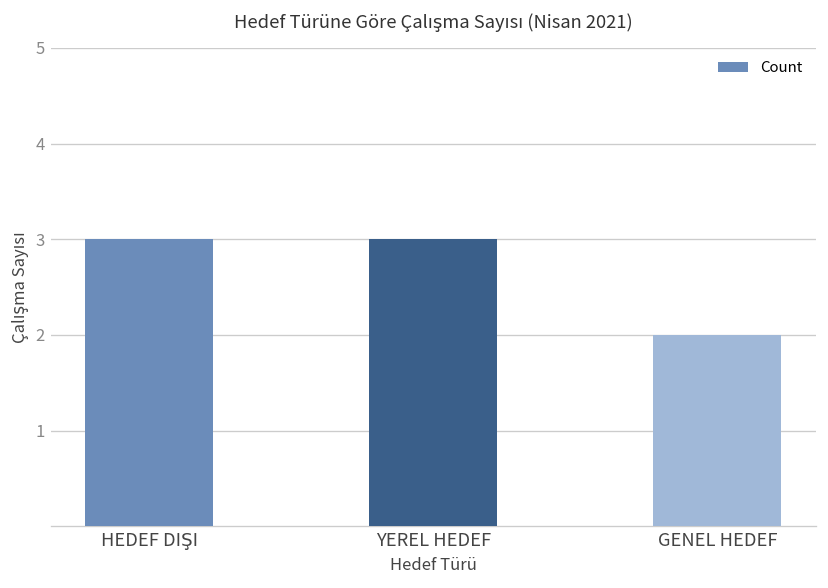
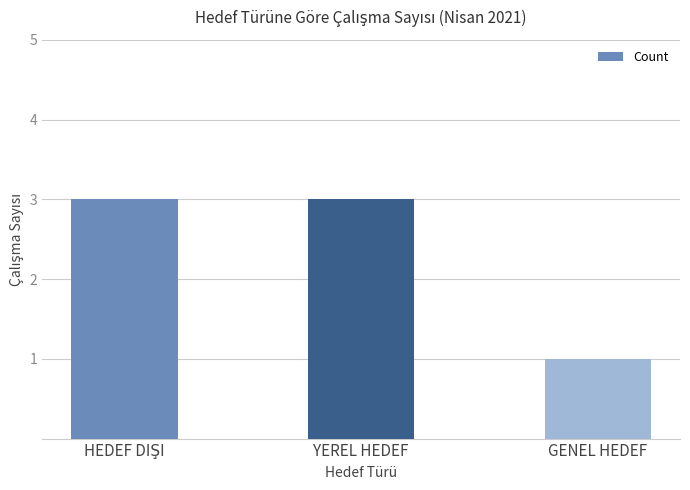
GENEL HEDEF: 2 -> 1
